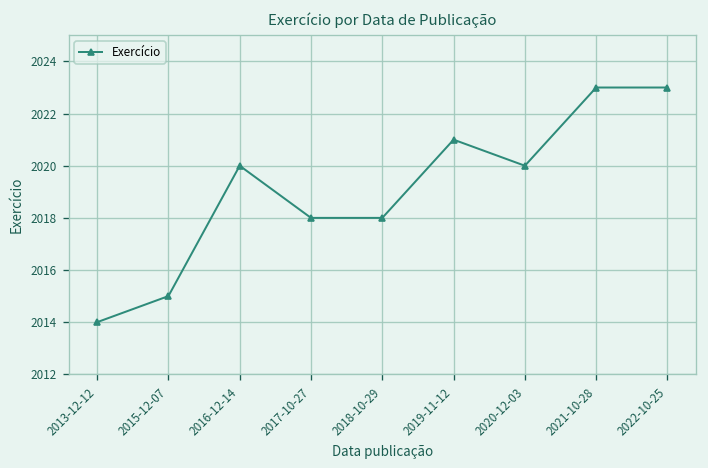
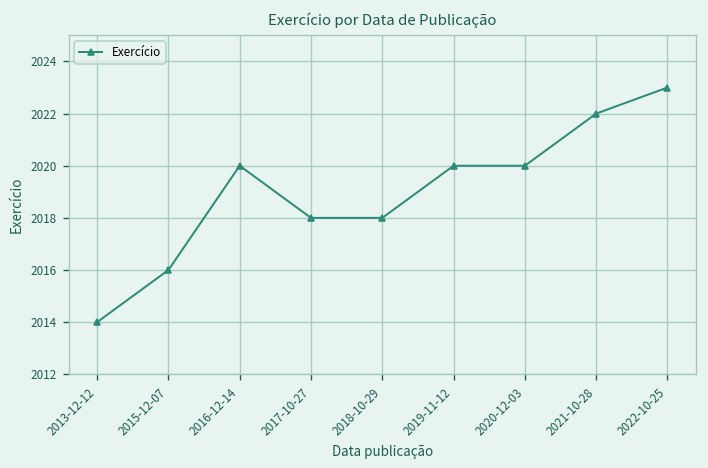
2015-12-07: 2015 -> 2016
2019-11-12: 2021 -> 2020
2021-10-28: 2023 -> 2022
